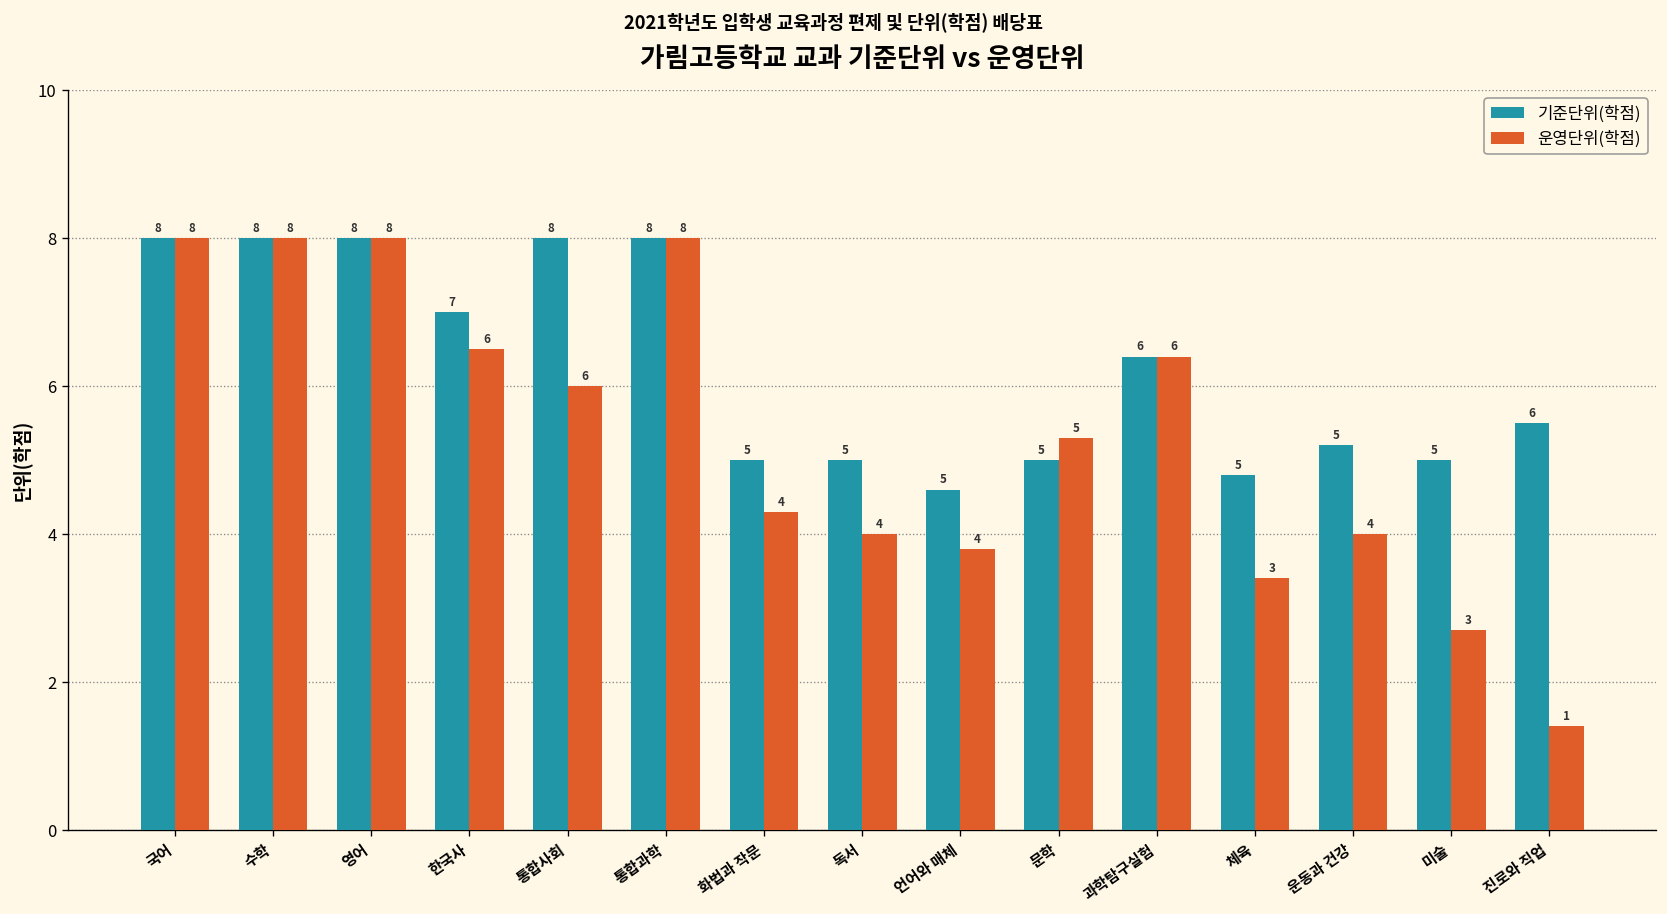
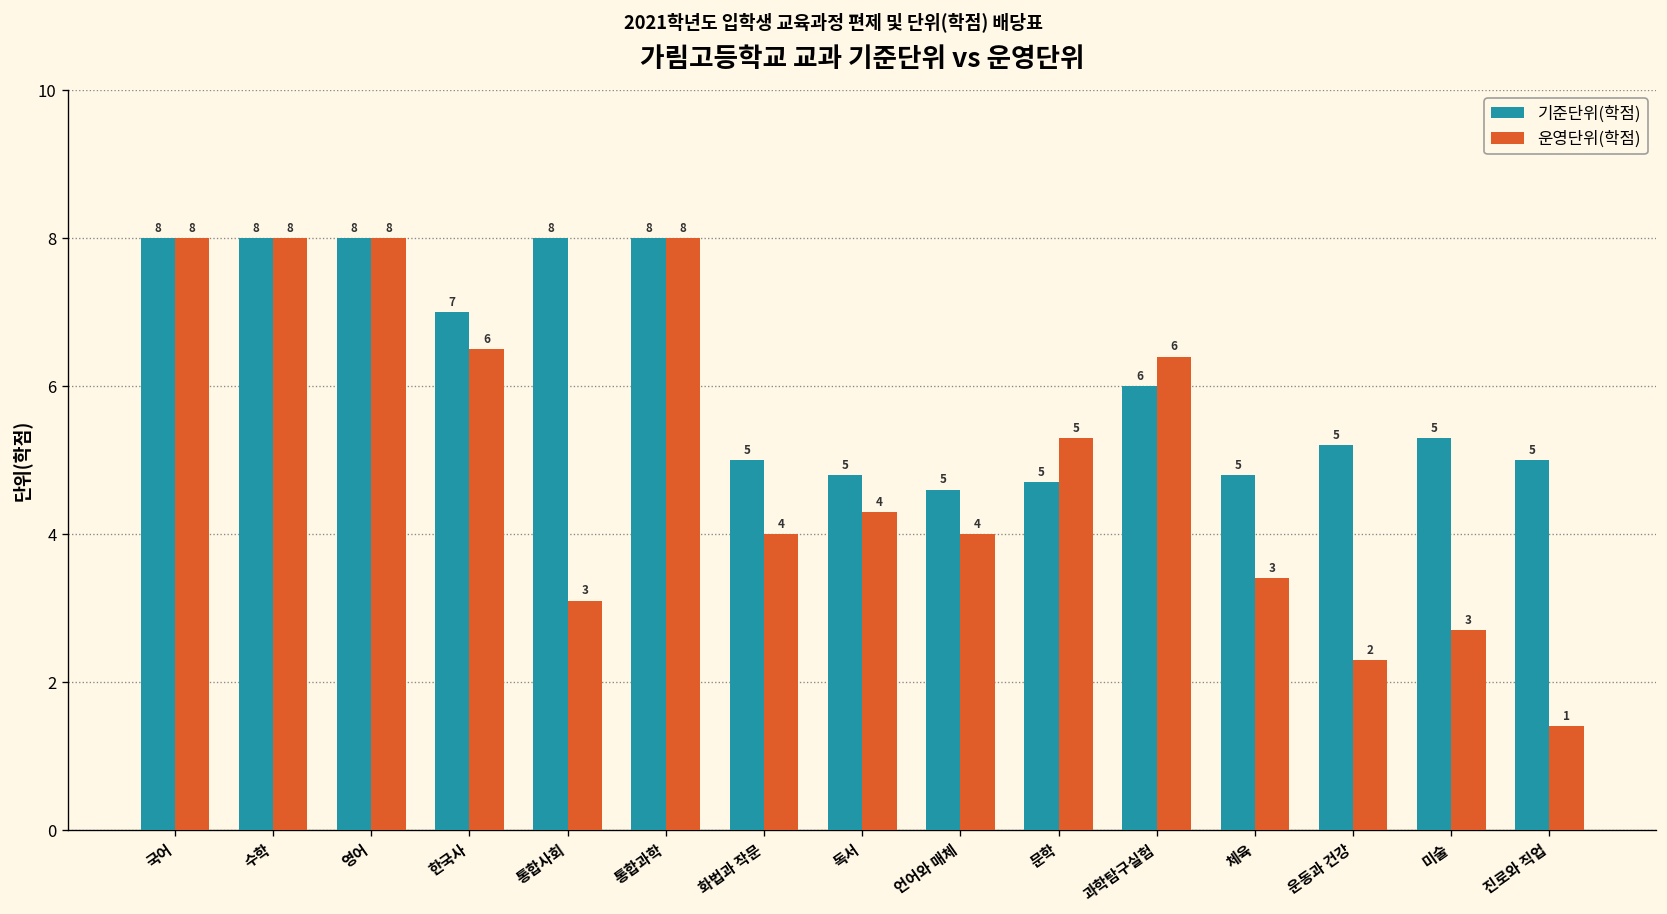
운영단위(학점), 통합사회: 6 -> 3
운영단위(학점), 화법과 작문: 4.3 -> 4.0
기준단위(학점), 독서: 5.0 -> 4.8
운영단위(학점), 독서: 4.0 -> 4.3
운영단위(학점), 언어와 매체: 3.8 -> 4.0
기준단위(학점), 문학: 5.0 -> 4.7
기준단위(학점), 과학탐구실험: 6.4 -> 6.0
운영단위(학점), 운동과 건강: 4 -> 2
기준단위(학점), 미술: 5.0 -> 5.3
기준단위(학점), 진로와 직업: 6 -> 5
